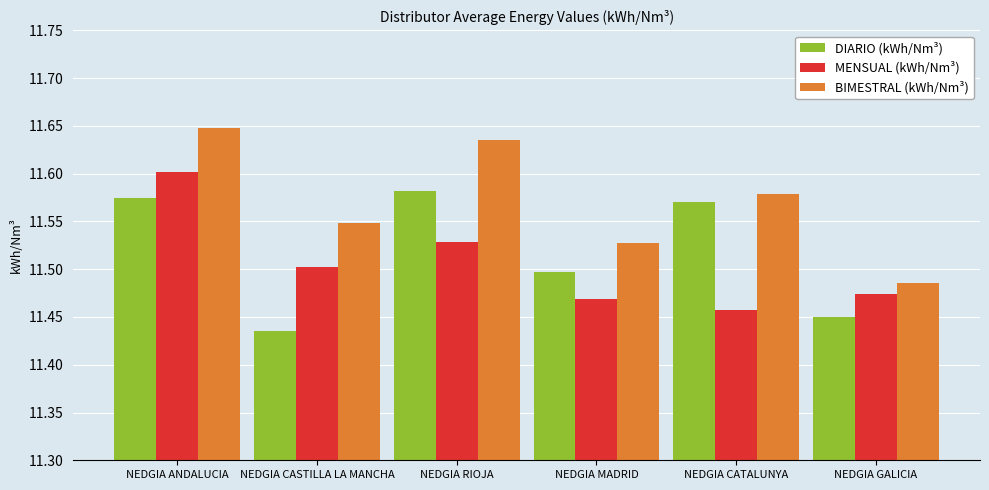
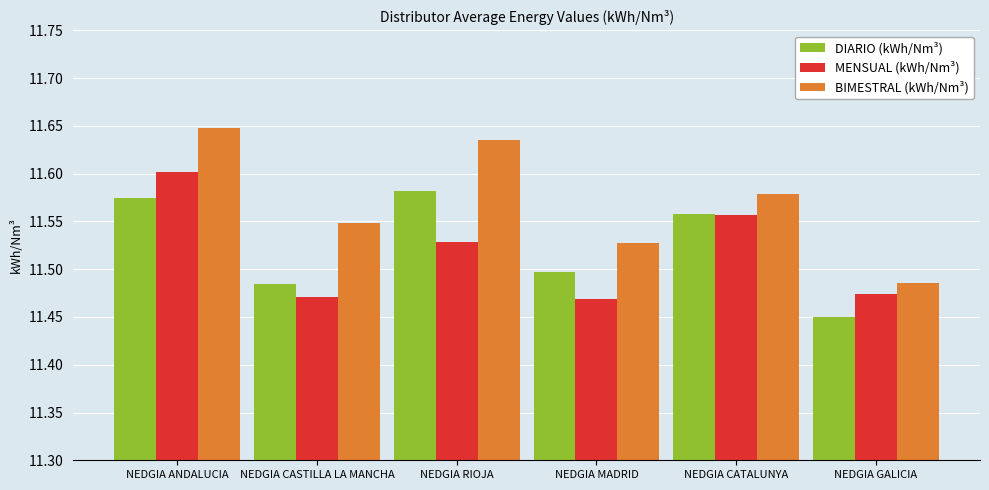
DIARIO (kWh/Nm³), NEDGIA CASTILLA LA MANCHA: 11.44 -> 11.48
MENSUAL (kWh/Nm³), NEDGIA CASTILLA LA MANCHA: 11.50 -> 11.47
DIARIO (kWh/Nm³), NEDGIA CATALUNYA: 11.57 -> 11.56
MENSUAL (kWh/Nm³), NEDGIA CATALUNYA: 11.46 -> 11.56
